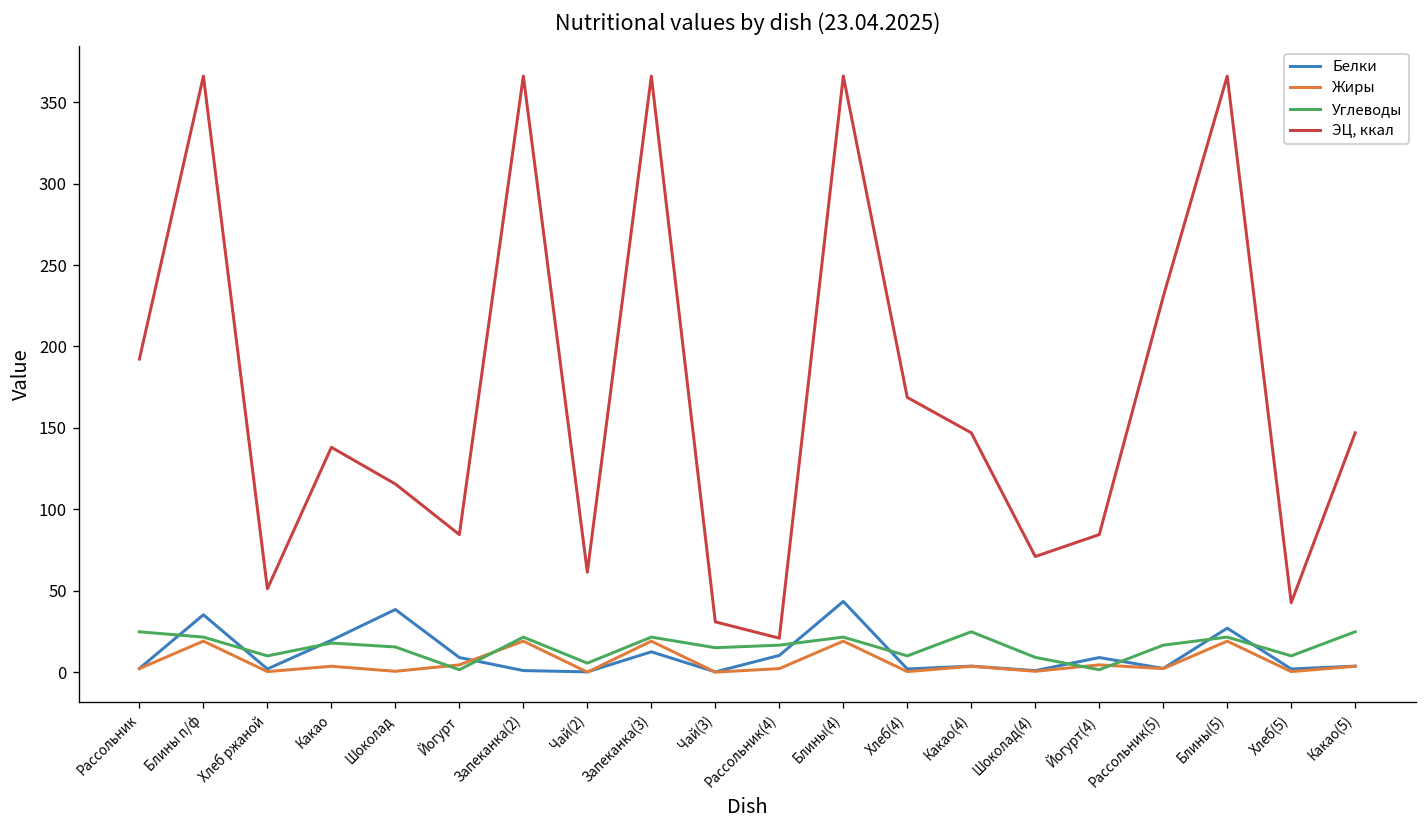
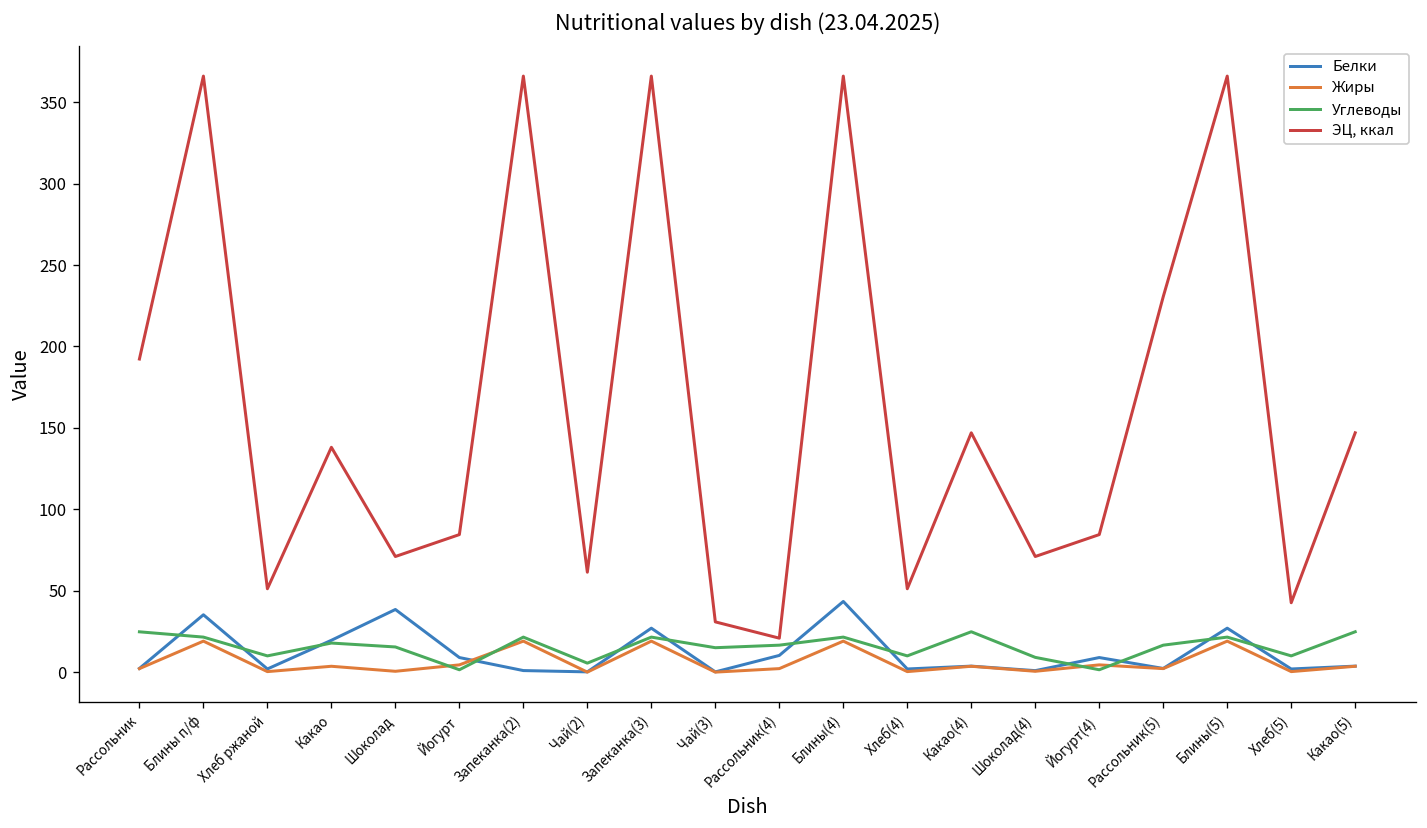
ЭЦ, ккал, Шоколад: 116 -> 71
Белки, Запеканка(3): 13 -> 27
ЭЦ, ккал, Хлеб(4): 169 -> 51
